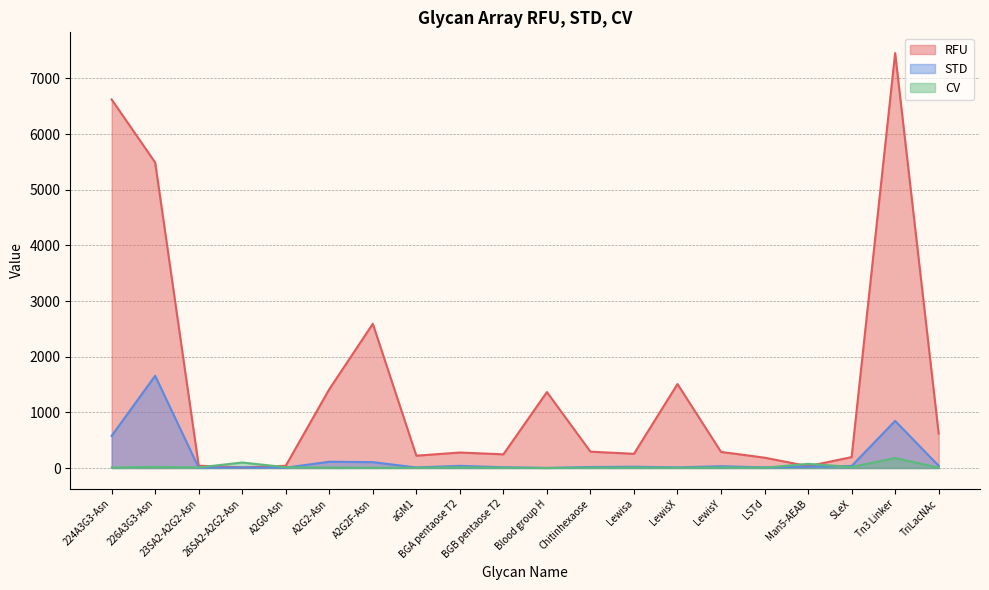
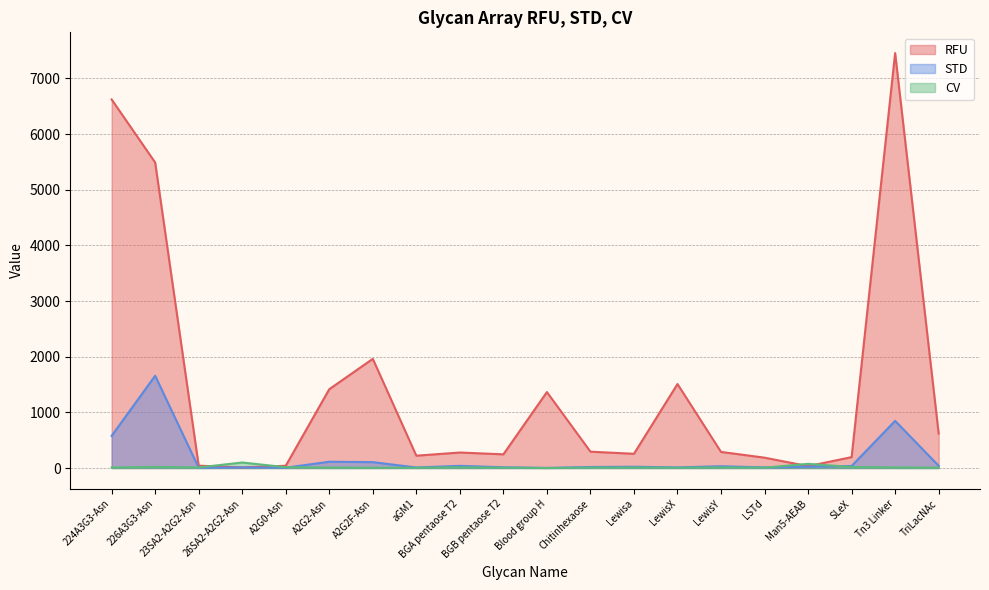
RFU, A2G2F-Asn: 2600 -> 2000
CV, Tn3 Linker: 200 -> 0
